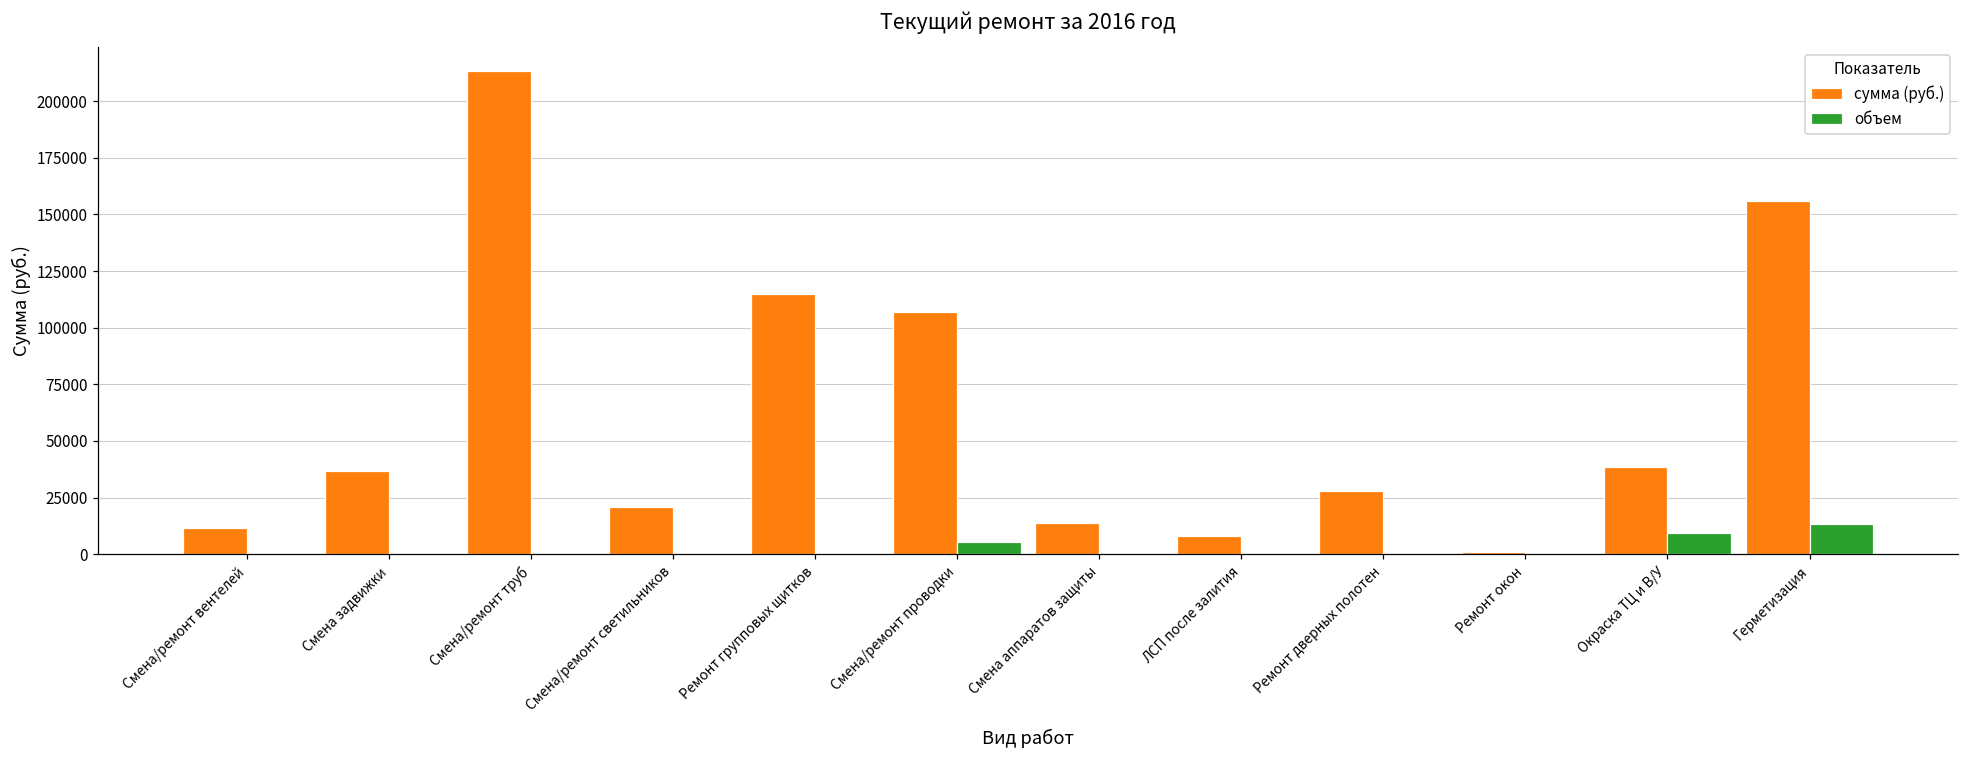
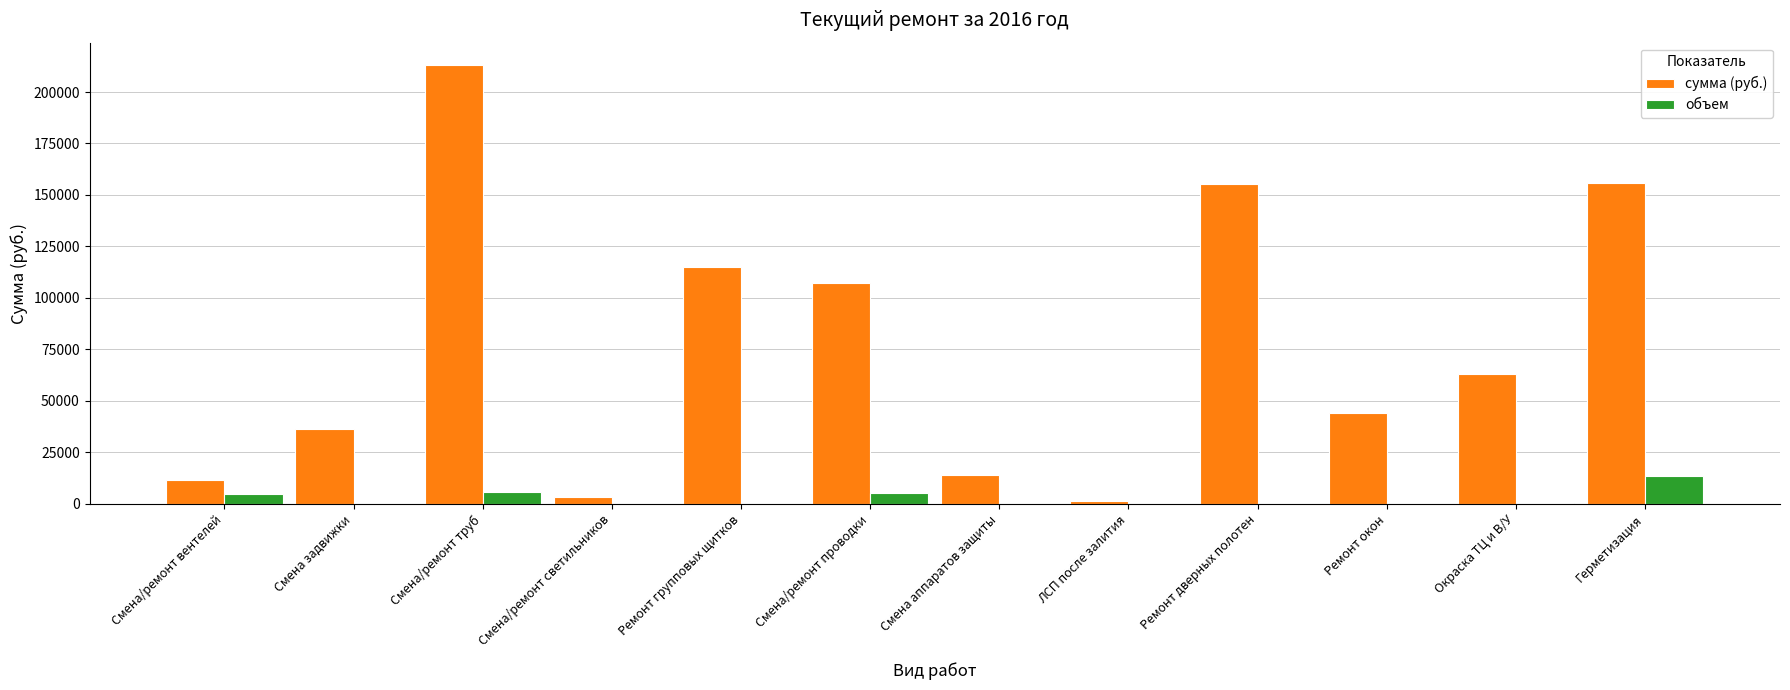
объем, Смена/ремонт вентелей: 0 -> 5000
объем, Смена/ремонт труб: 0 -> 6000
сумма (руб.), Смена/ремонт светильников: 21000 -> 3000
сумма (руб.), ЛСП после залития: 8000 -> 1000
сумма (руб.), Ремонт дверных полотен: 28000 -> 155000
сумма (руб.), Ремонт окон: 1000 -> 44000
сумма (руб.), Окраска ТЦ и В/У: 39000 -> 63000
объем, Окраска ТЦ и В/У: 9000 -> 0
